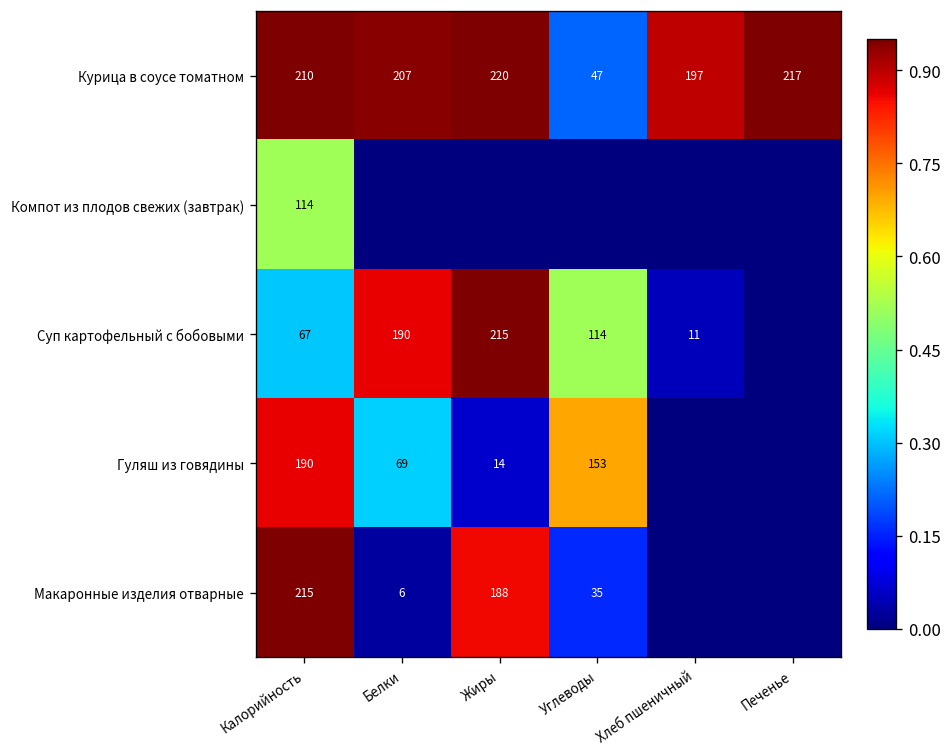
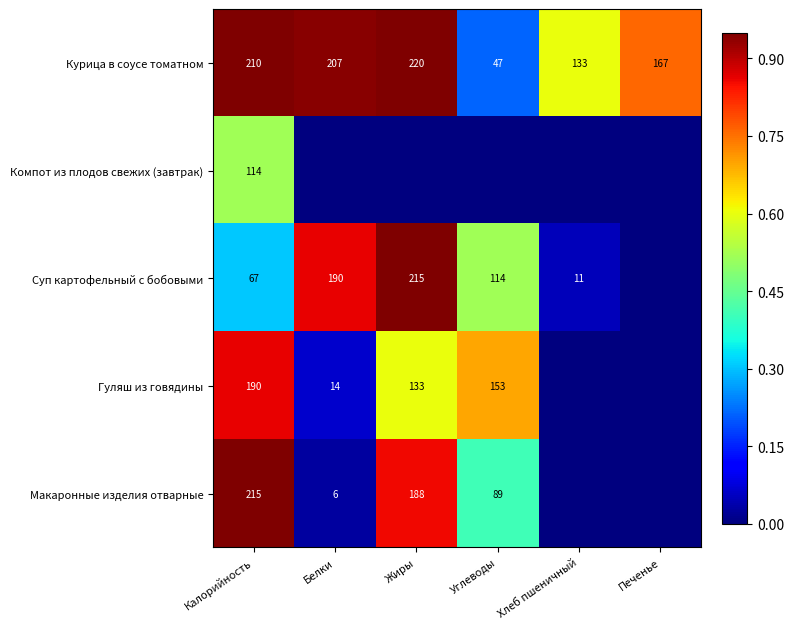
Курица в соусе томатном, Хлеб пшеничный: 197 -> 133
Курица в соусе томатном, Печенье: 217 -> 167
Гуляш из говядины, Белки: 69 -> 14
Гуляш из говядины, Жиры: 14 -> 133
Макаронные изделия отварные, Углеводы: 35 -> 89
